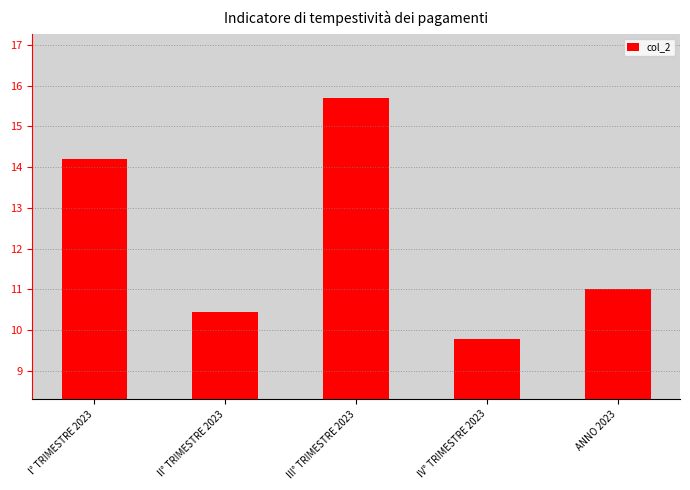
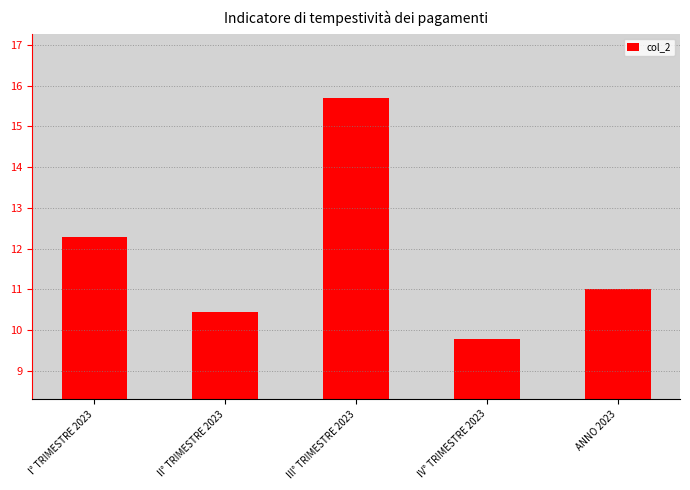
I° TRIMESTRE 2023: 14.2 -> 12.3
